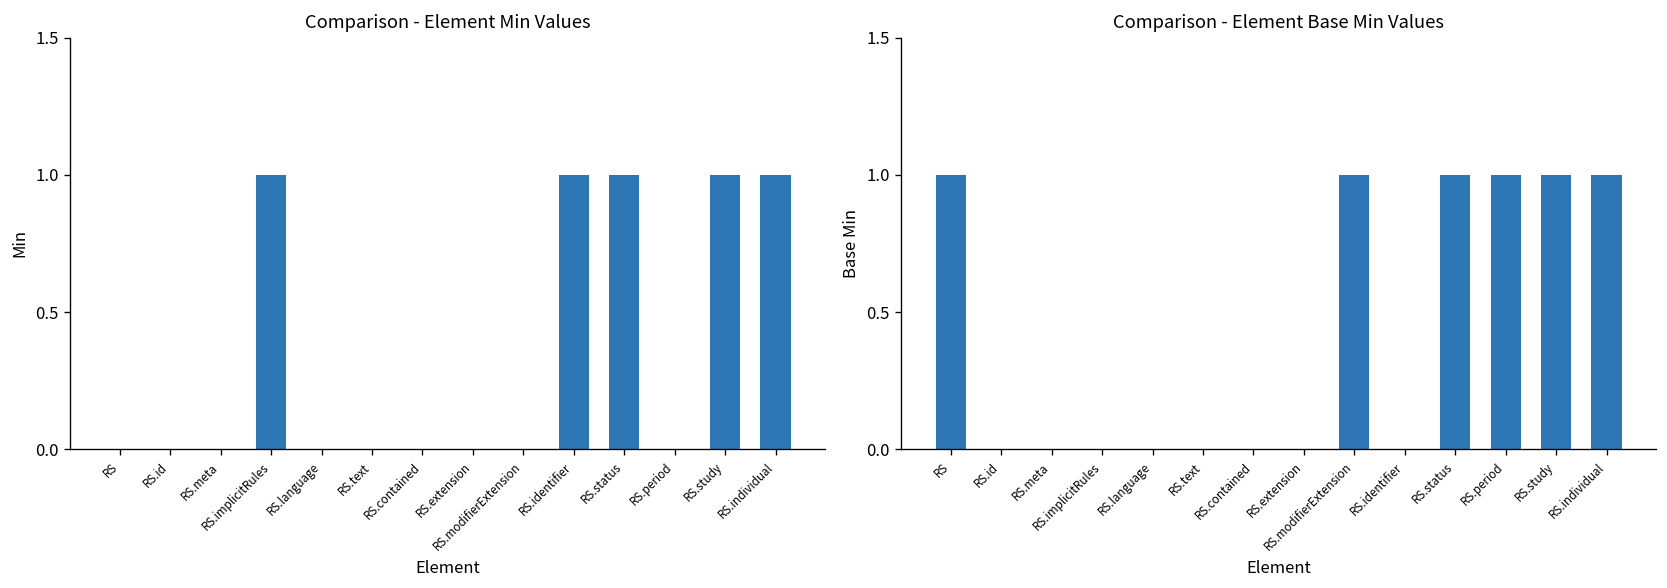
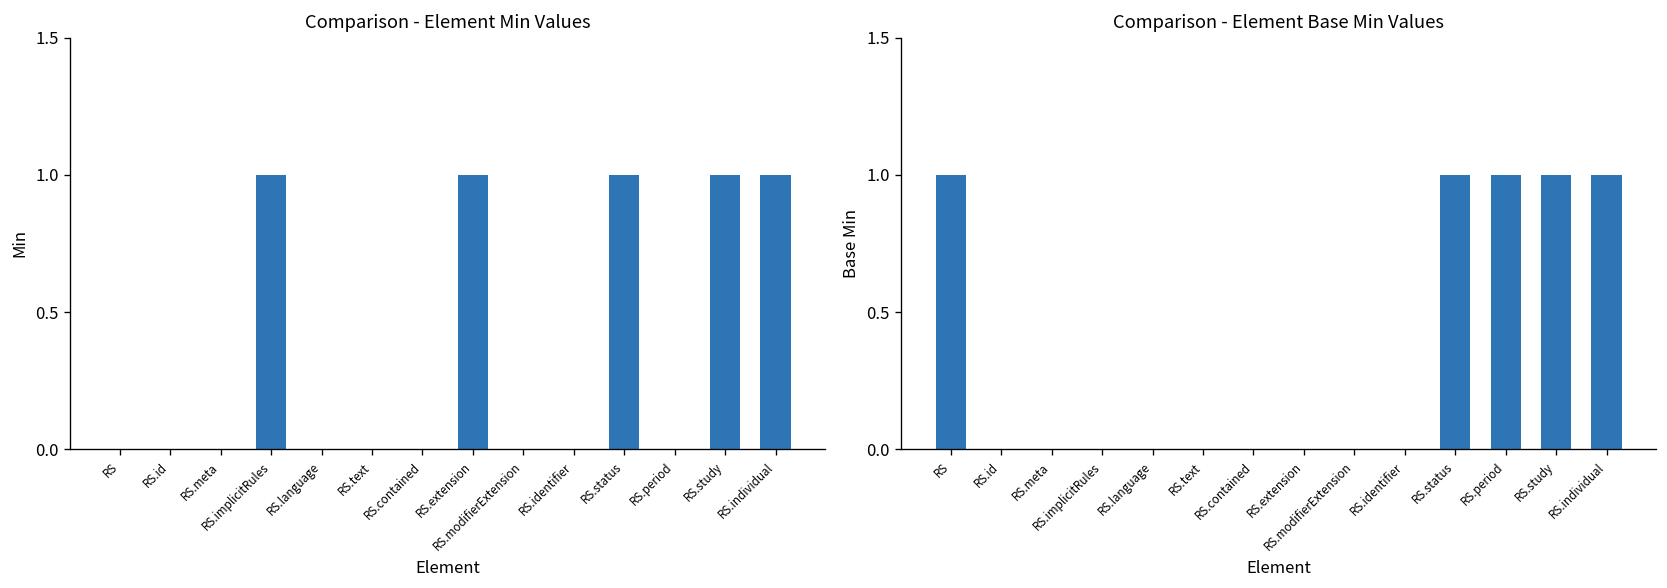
Comparison - Element Min Values, RS.extension: 0 -> 1
Comparison - Element Min Values, RS.identifier: 1 -> 0
Comparison - Element Base Min Values, RS.modifierExtension: 1 -> 0
